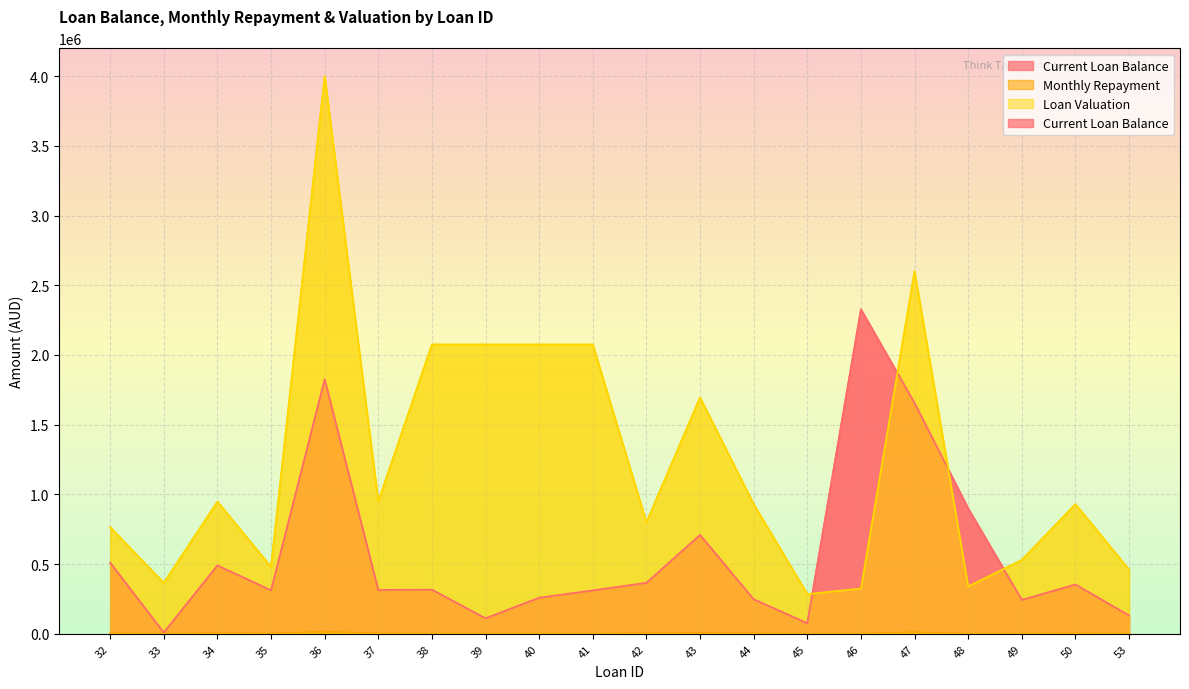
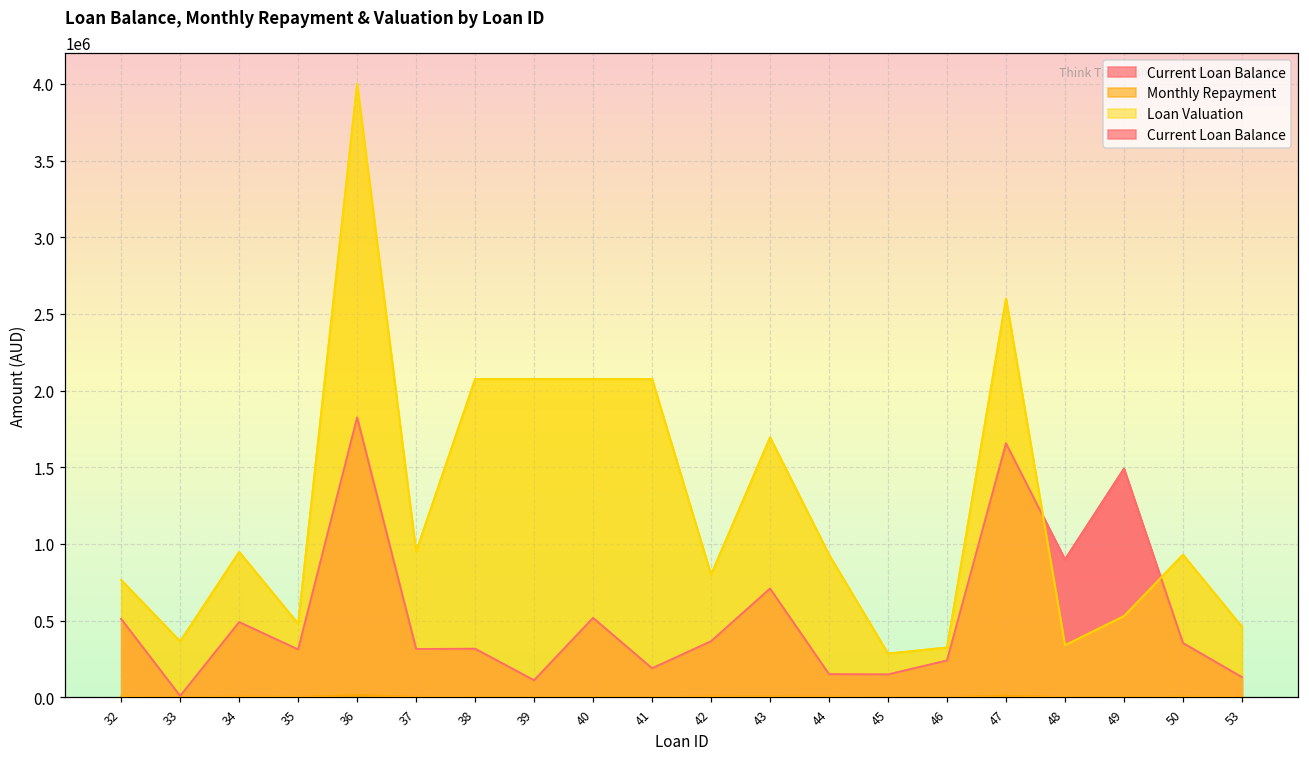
Current Loan Balance, 40: 260000 -> 520000
Current Loan Balance, 41: 310000 -> 190000
Current Loan Balance, 44: 250000 -> 150000
Current Loan Balance, 45: 80000 -> 150000
Current Loan Balance, 46: 2330000 -> 240000
Current Loan Balance, 49: 240000 -> 1490000
